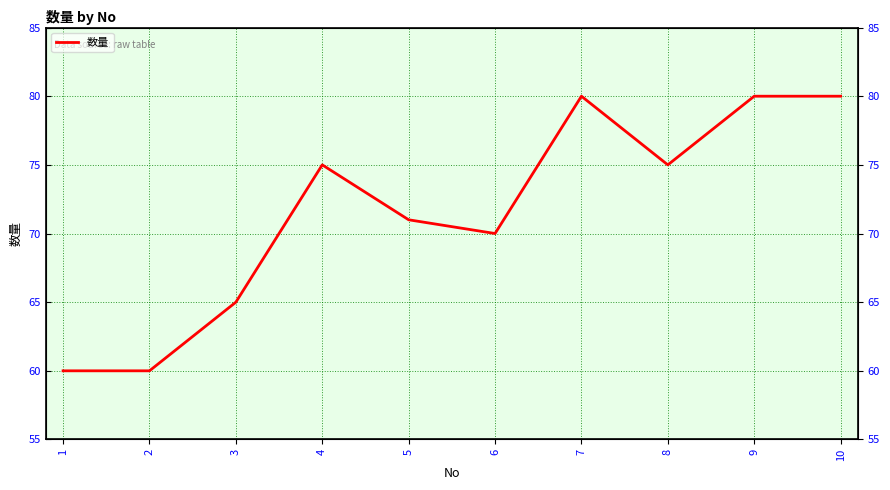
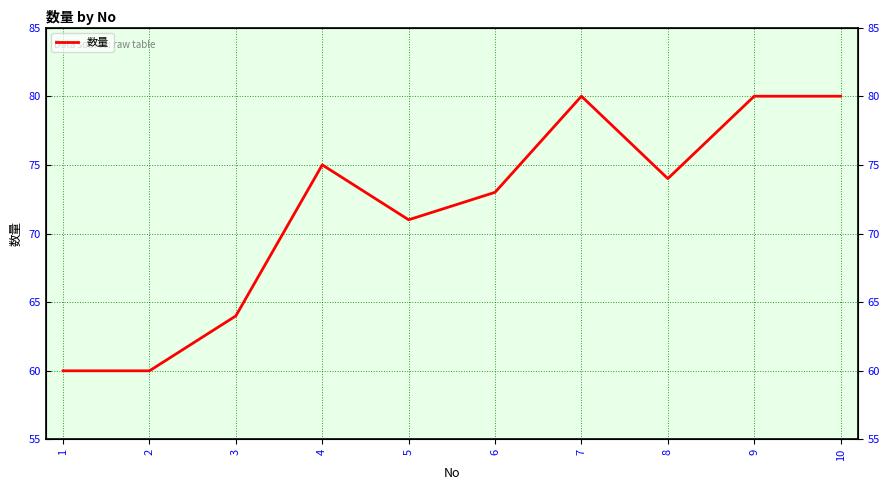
3: 65 -> 64
6: 70 -> 73
8: 75 -> 74
